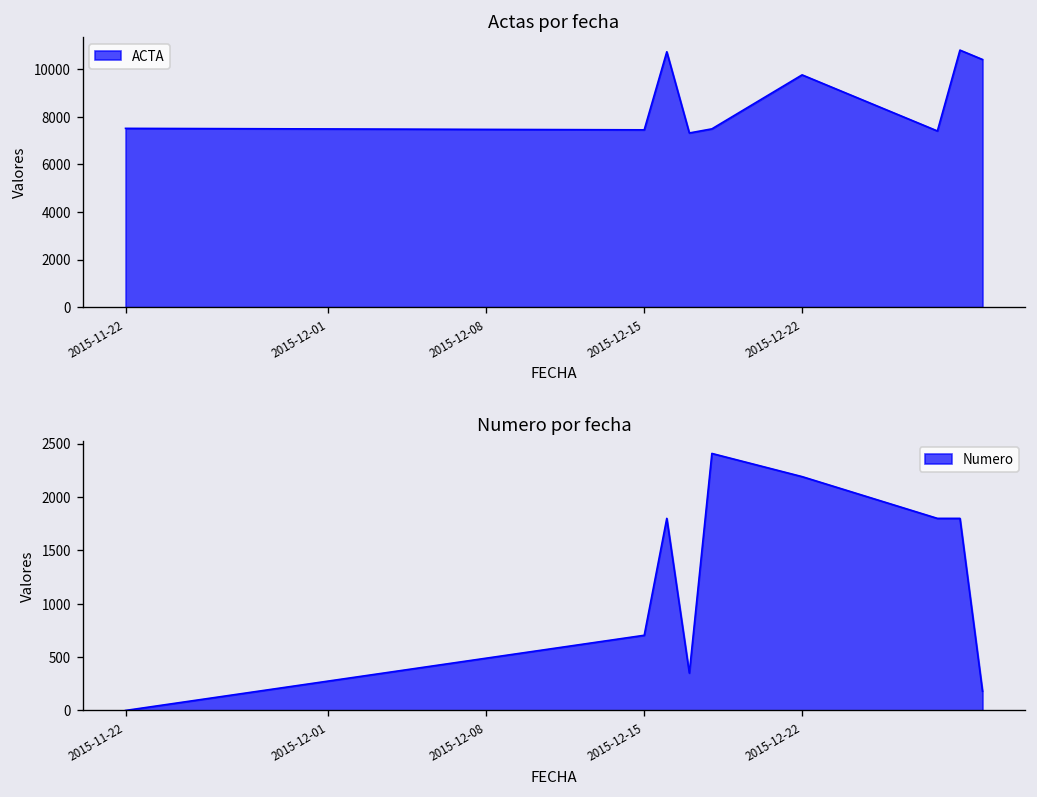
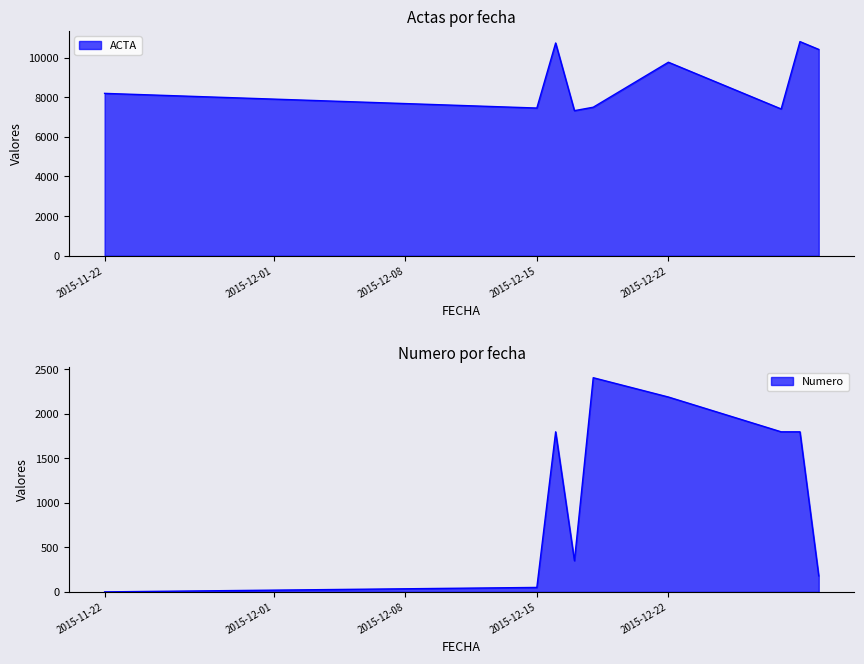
Actas por fecha, 2015-11-22: 7500 -> 8200
Numero por fecha, 2015-12-15: 700 -> 100
